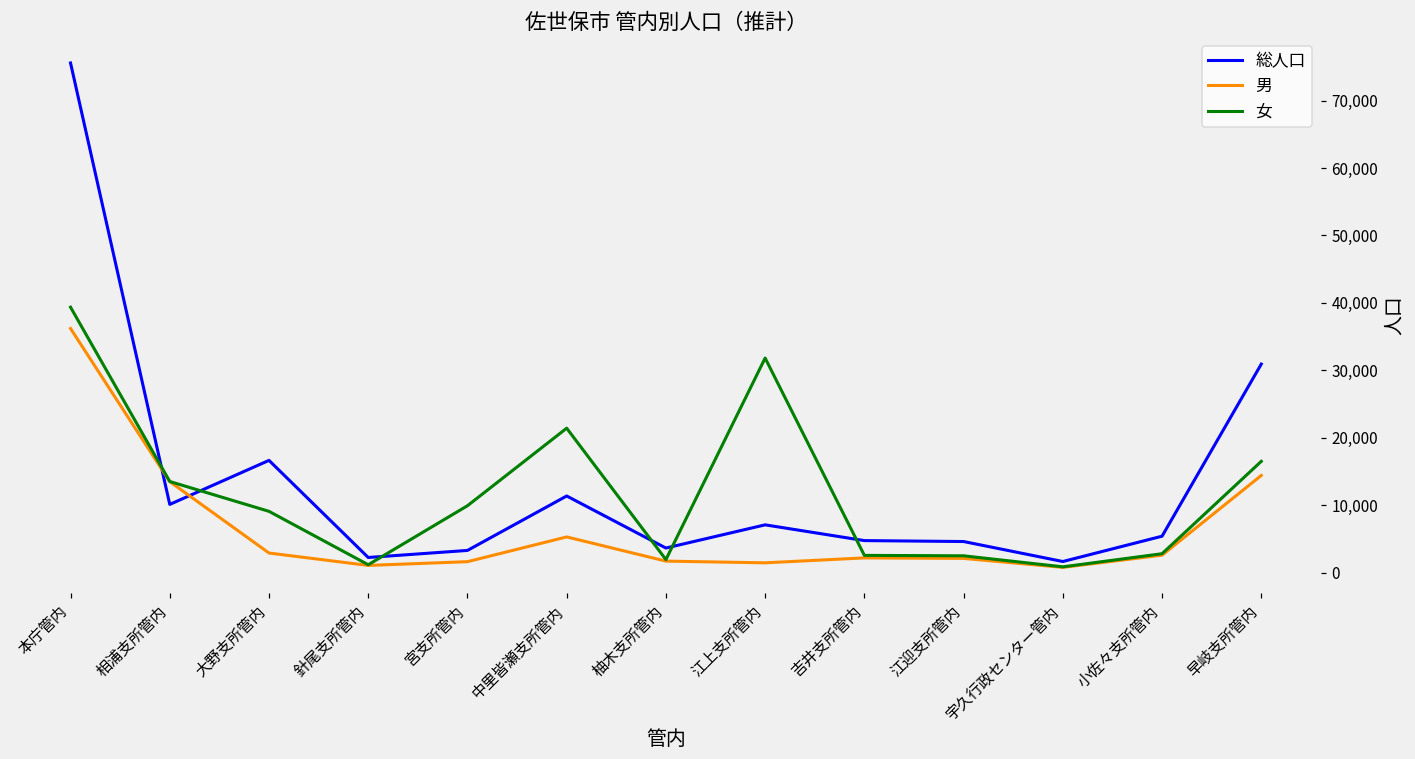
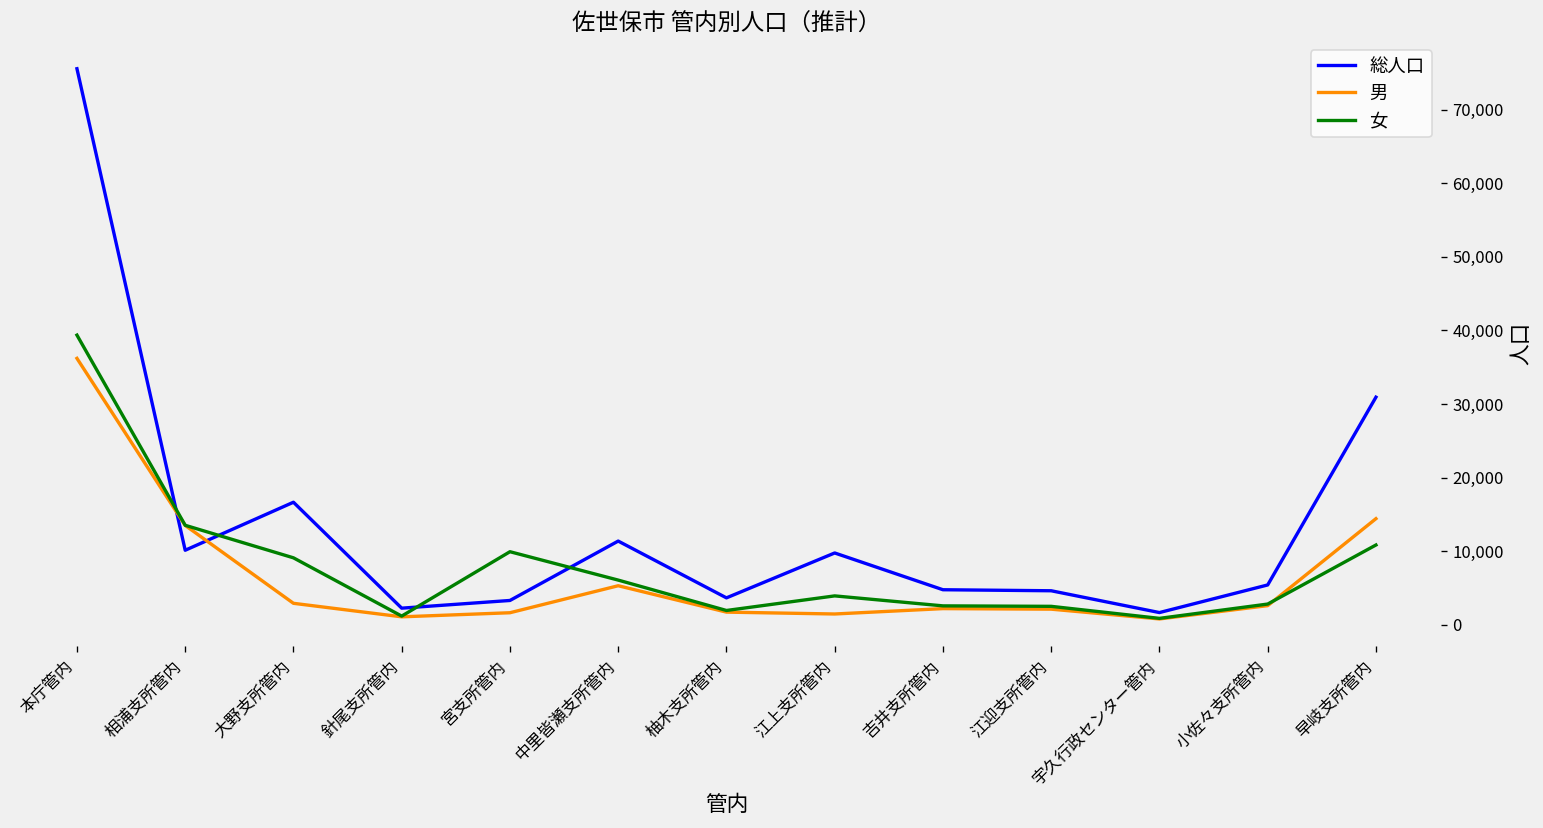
女, 中里皆瀬支所管内: 21,000 -> 6,000
総人口, 江上支所管内: 7,000 -> 10,000
女, 江上支所管内: 32,000 -> 4,000
女, 早岐支所管内: 17,000 -> 11,000
